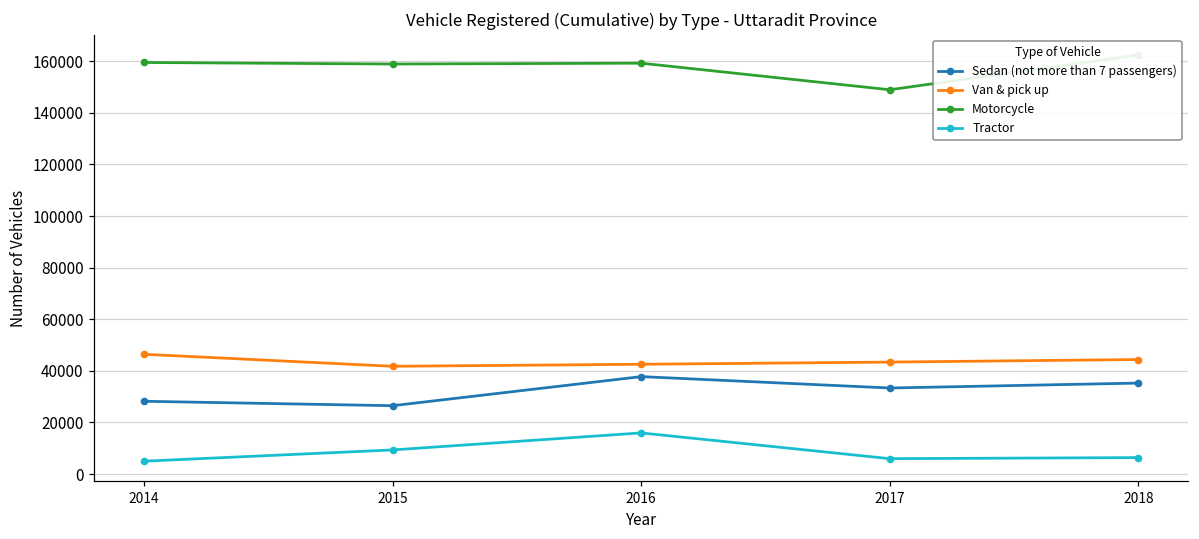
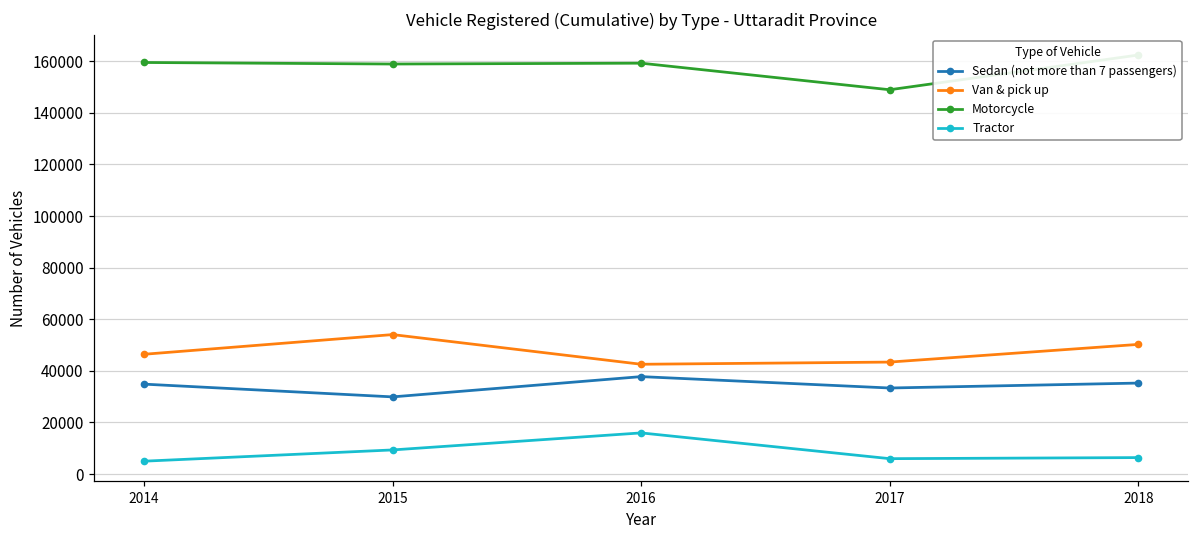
Sedan (not more than 7 passengers), 2014: 28000 -> 35000
Sedan (not more than 7 passengers), 2015: 26000 -> 30000
Van & pick up, 2015: 42000 -> 54000
Van & pick up, 2018: 44000 -> 50000
